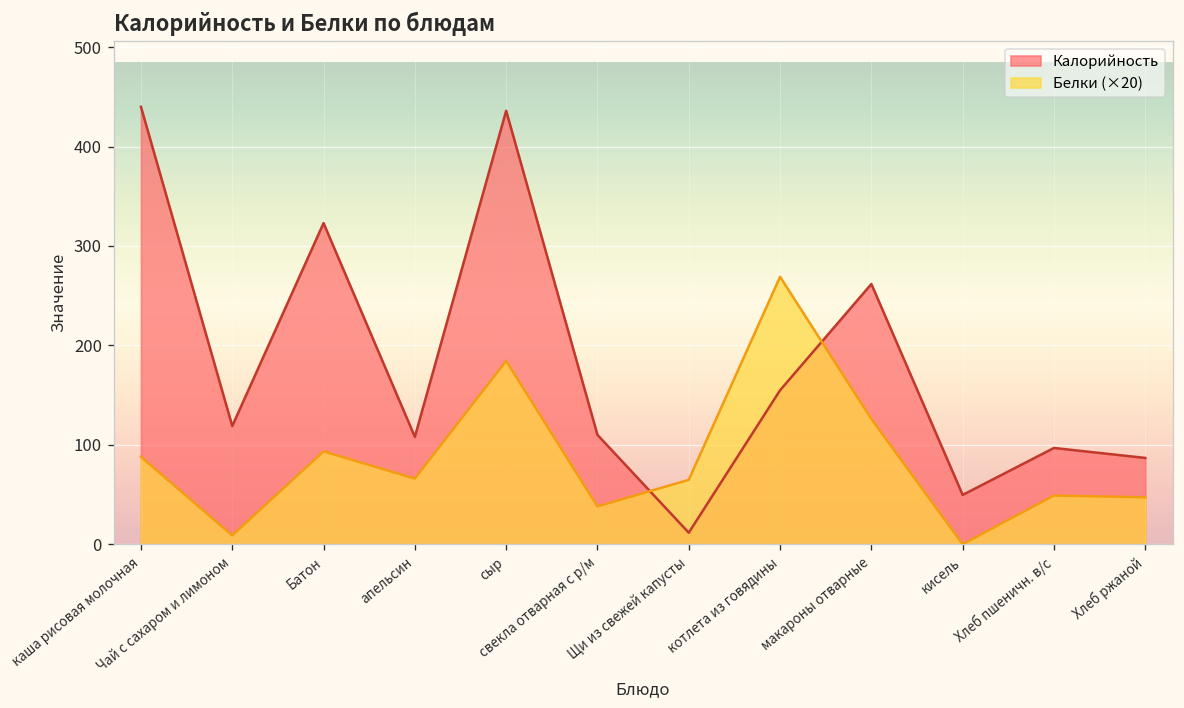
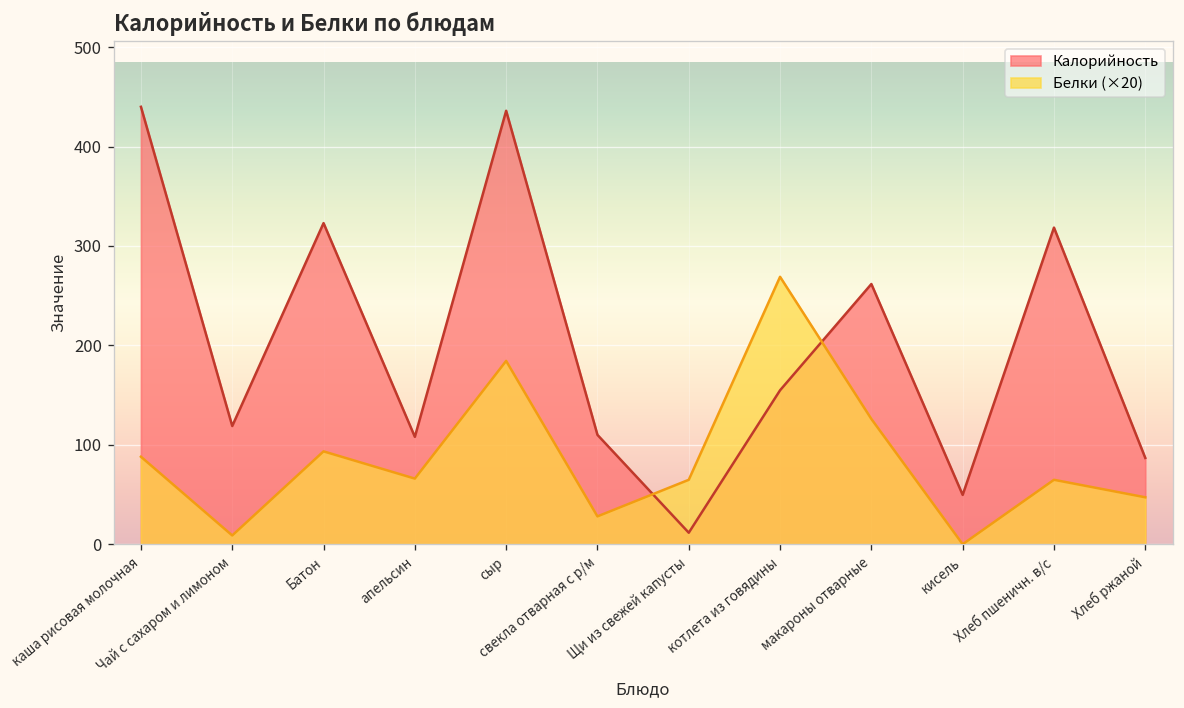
Белки (×20), свекла отварная с р/м: 40 -> 30
Калорийность, Хлеб пшеничн. в/с: 100 -> 320
Белки (×20), Хлеб пшеничн. в/с: 50 -> 60
